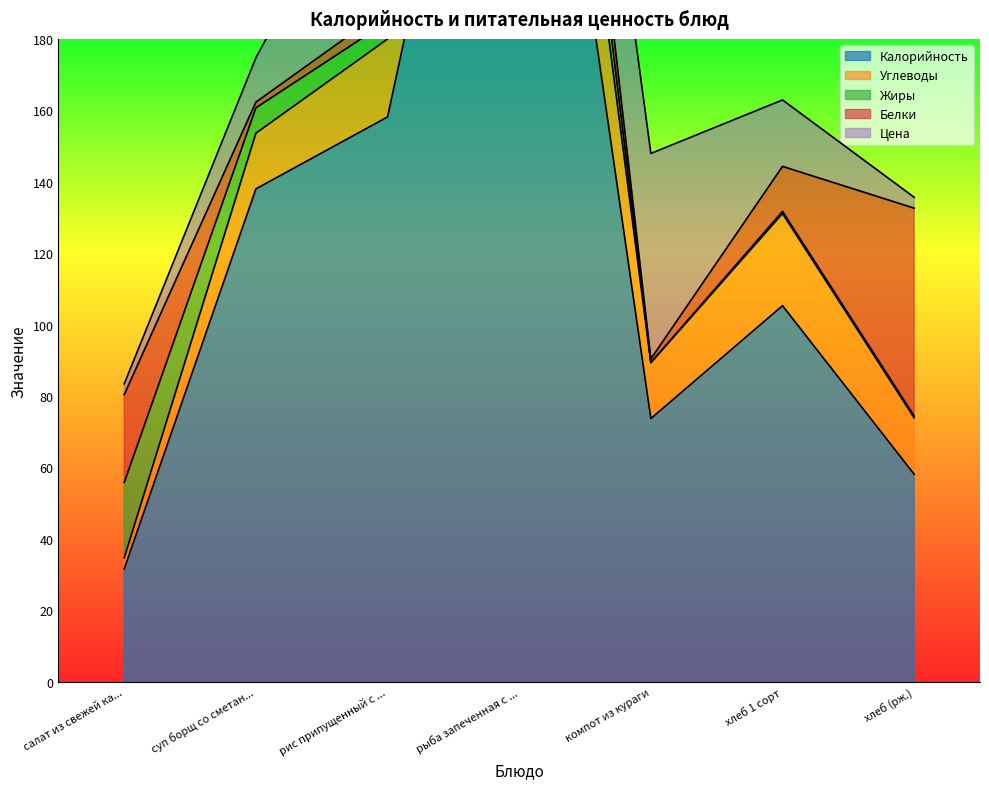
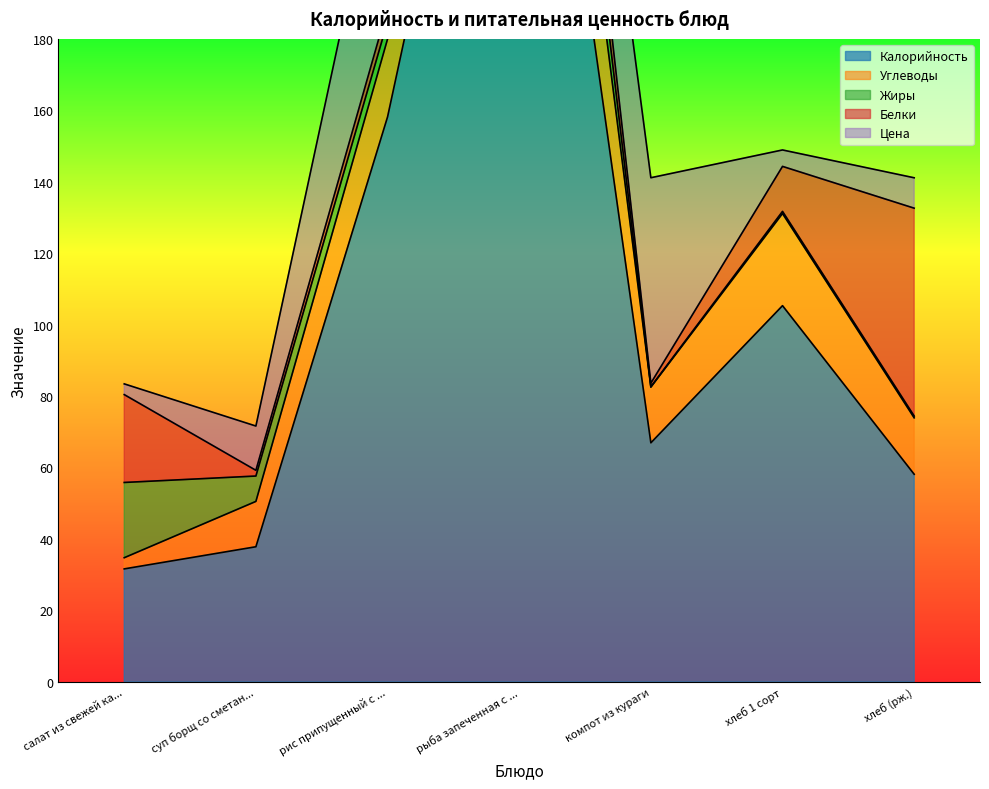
Калорийность, суп борщ со сметан...: 138 -> 38
Углеводы, суп борщ со сметан...: 16 -> 13
Калорийность, компот из кураги: 74 -> 67
Цена, хлеб 1 сорт: 19 -> 5
Цена, хлеб (рж.): 3 -> 9
